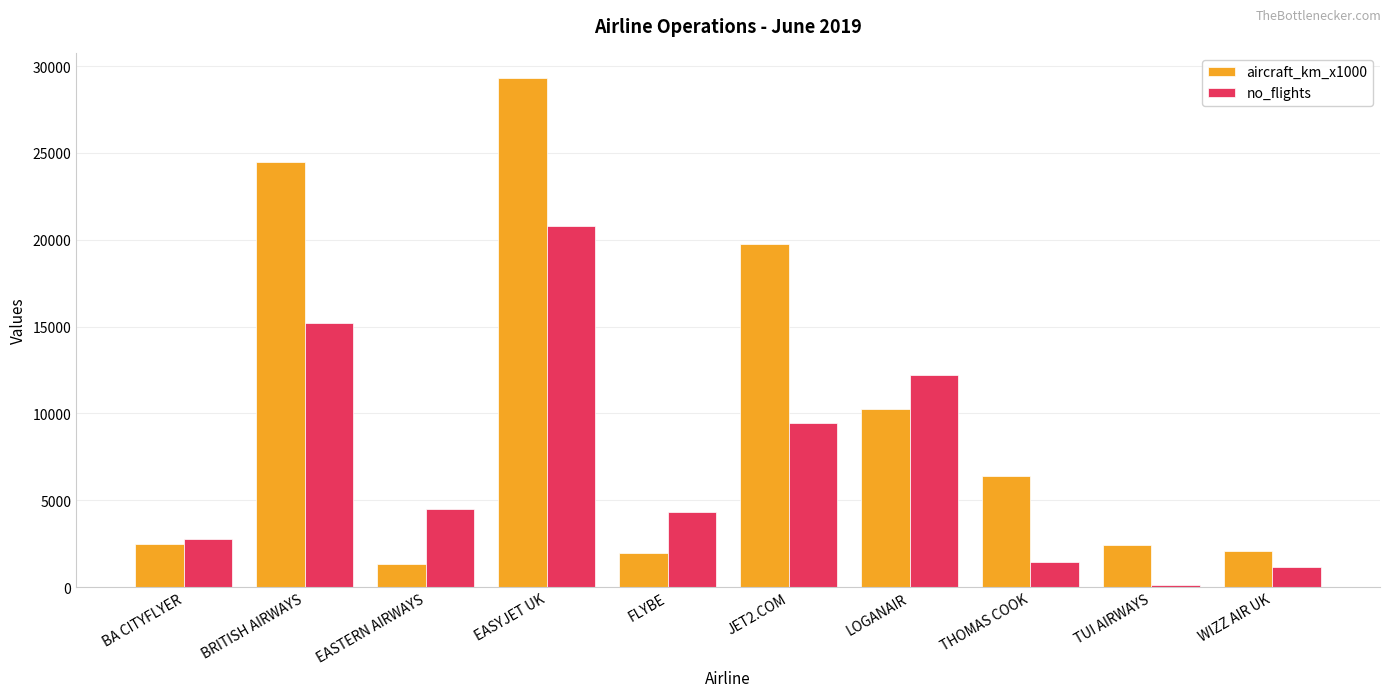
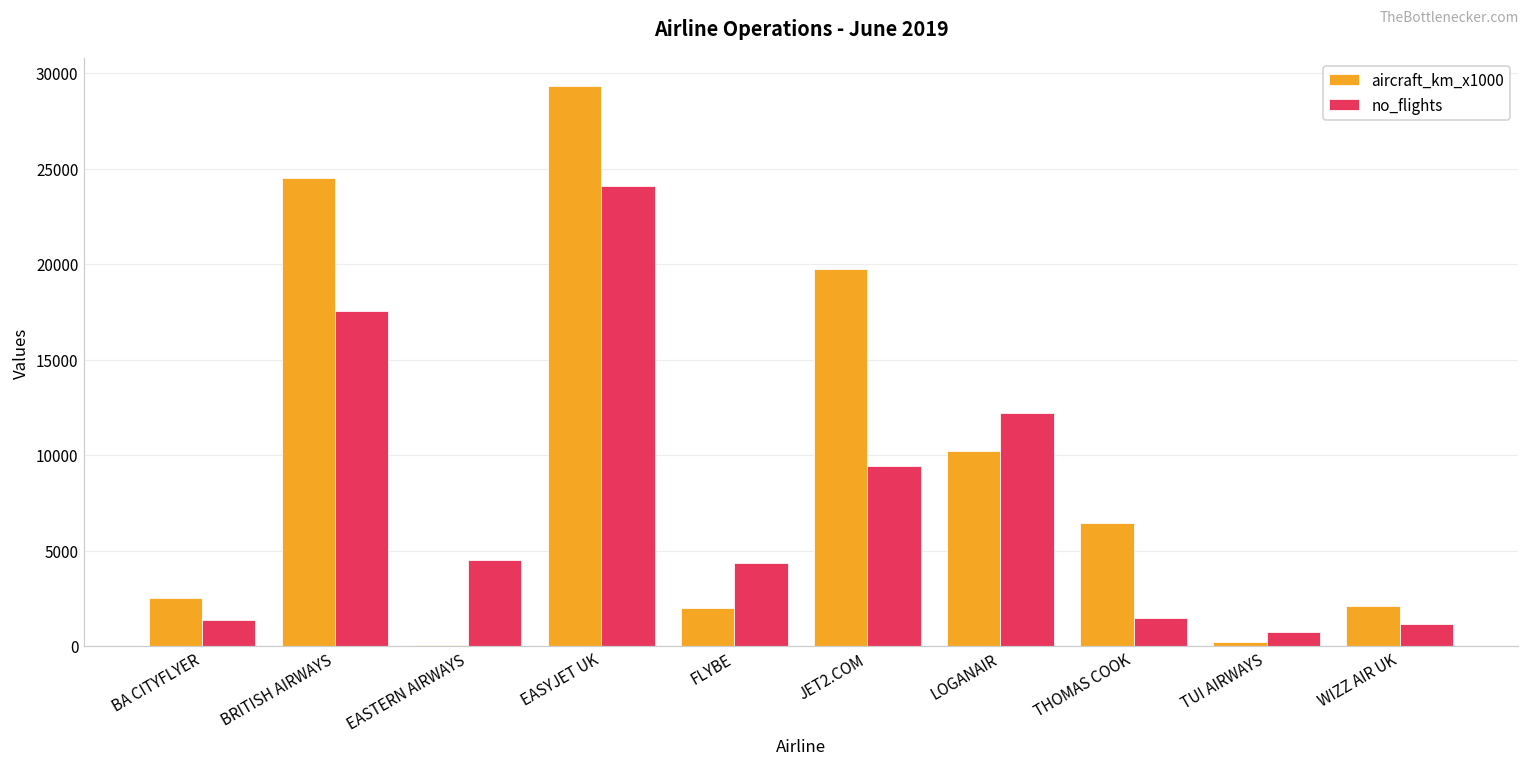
no_flights, BA CITYFLYER: 2800 -> 1400
no_flights, BRITISH AIRWAYS: 15200 -> 17500
aircraft_km_x1000, EASTERN AIRWAYS: 1300 -> 100
no_flights, EASYJET UK: 20800 -> 24100
aircraft_km_x1000, TUI AIRWAYS: 2400 -> 200
no_flights, TUI AIRWAYS: 100 -> 700
